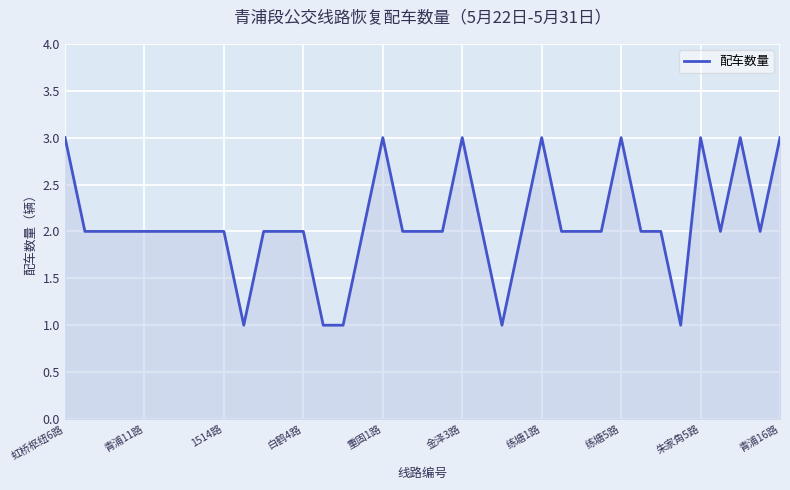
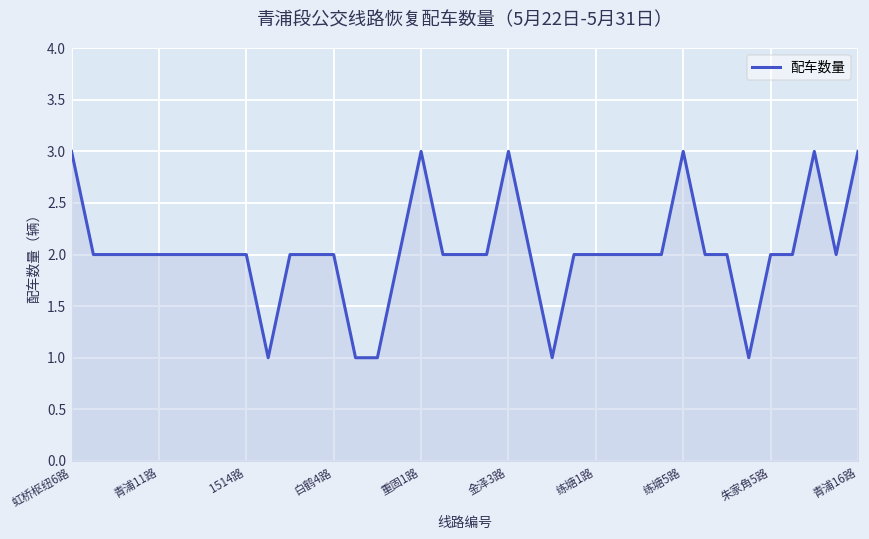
练塘1路: 3 -> 2
朱家角5路: 3 -> 2
